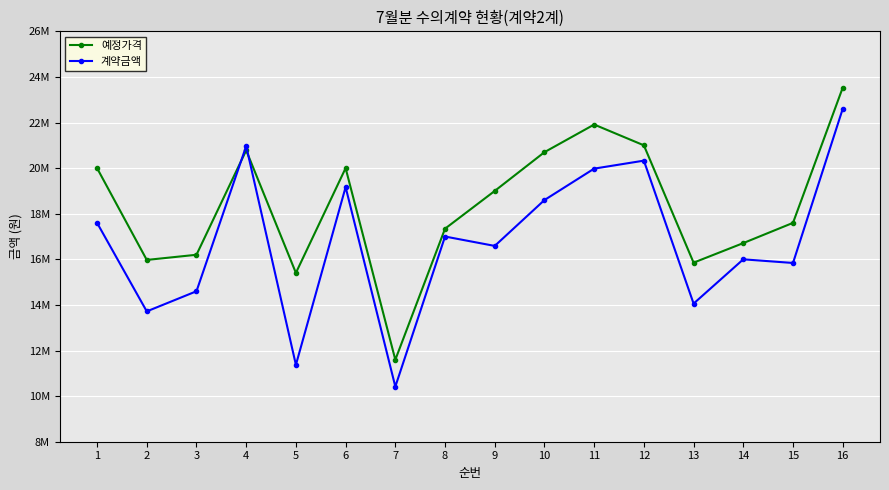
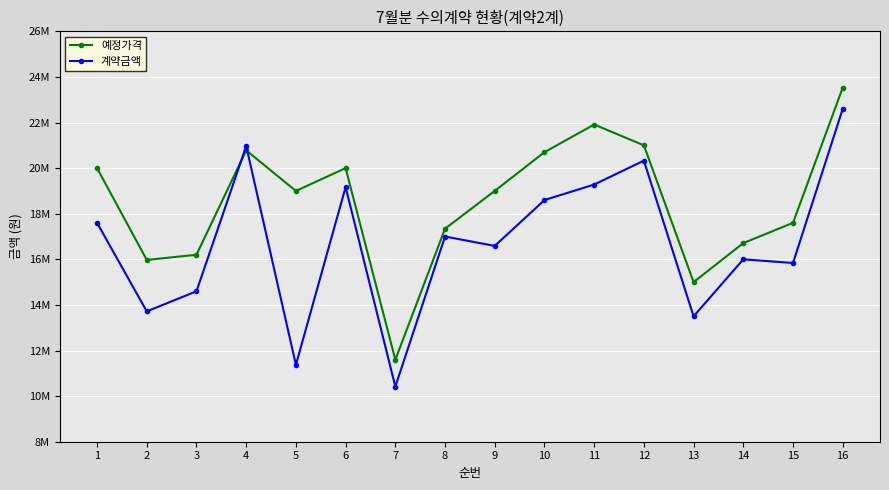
예정가격, 5: 15400000 -> 19000000
계약금액, 11: 20000000 -> 19300000
예정가격, 13: 15900000 -> 15000000
계약금액, 13: 14100000 -> 13500000
